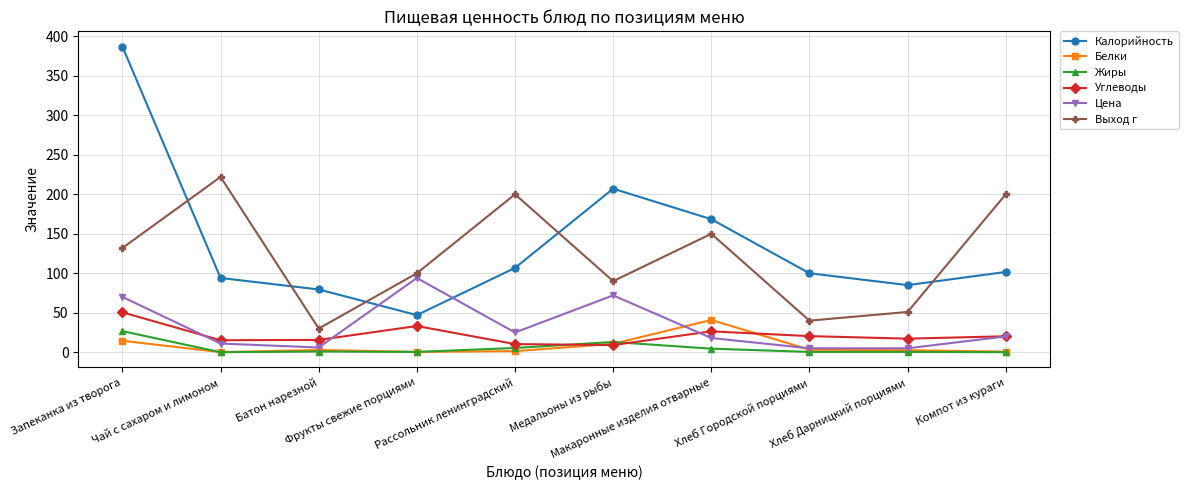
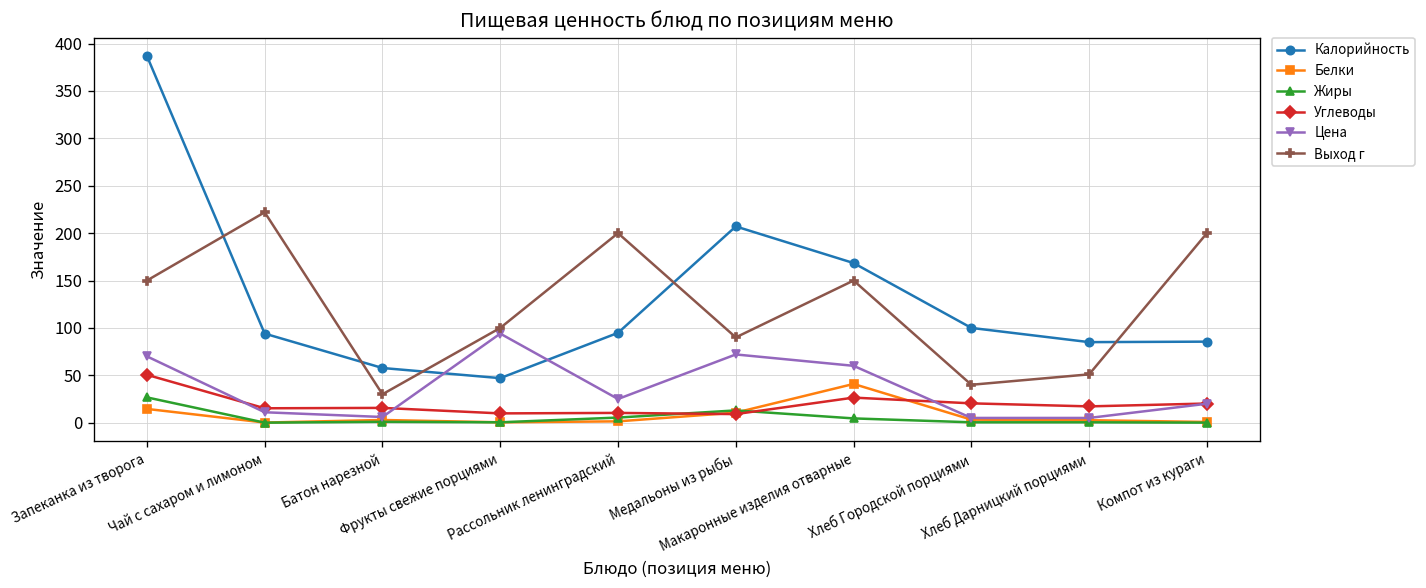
Выход г, Запеканка из творога: 130 -> 150
Калорийность, Батон нарезной: 80 -> 60
Углеводы, Фрукты свежие порциями: 30 -> 10
Калорийность, Рассольник ленинградский: 110 -> 90
Цена, Макаронные изделия отварные: 20 -> 60
Калорийность, Компот из кураги: 100 -> 90
